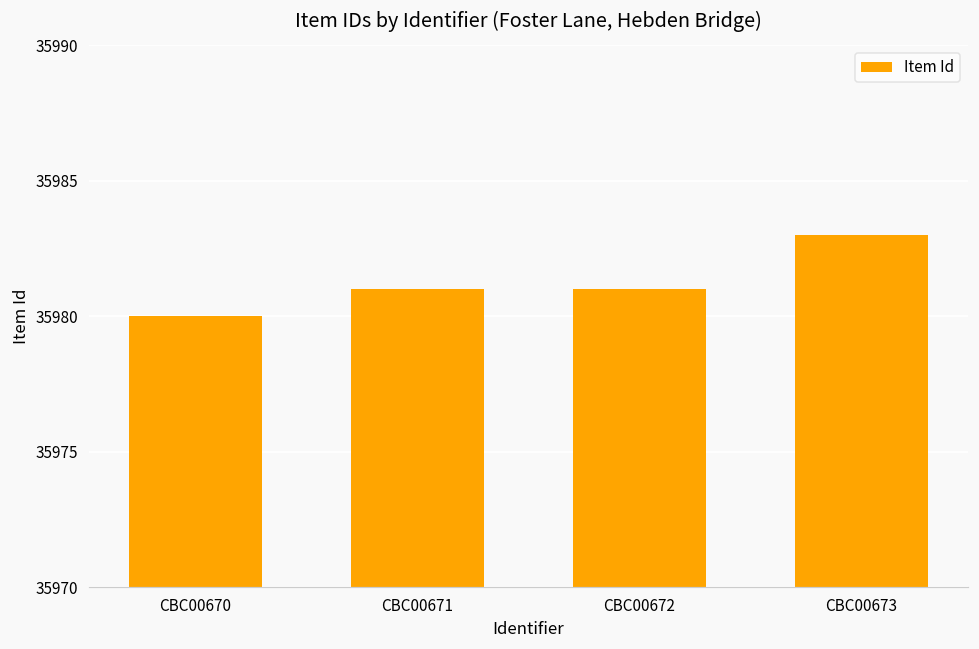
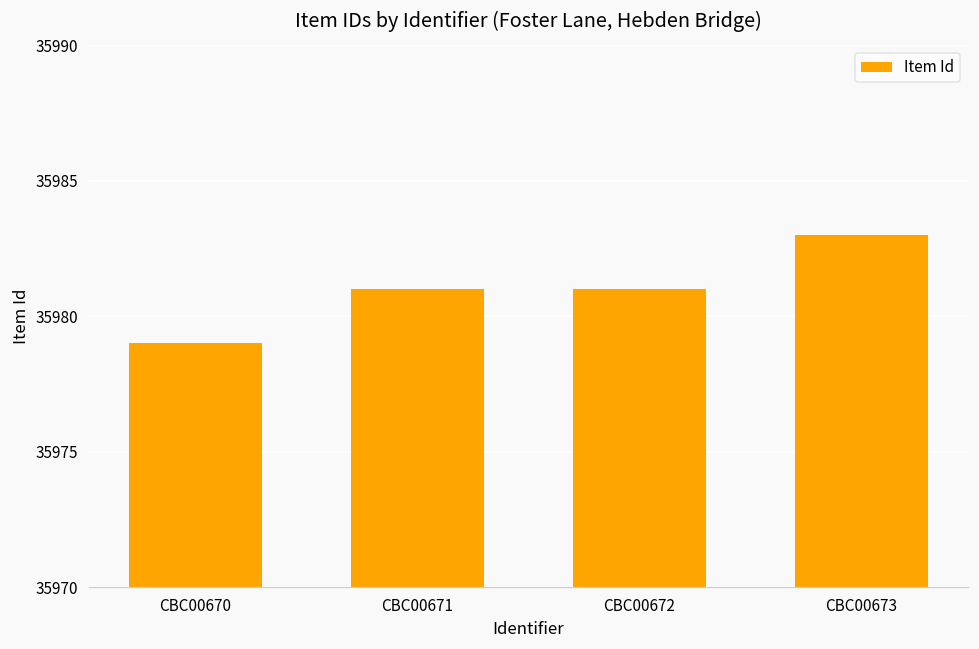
CBC00670: 35980 -> 35979
